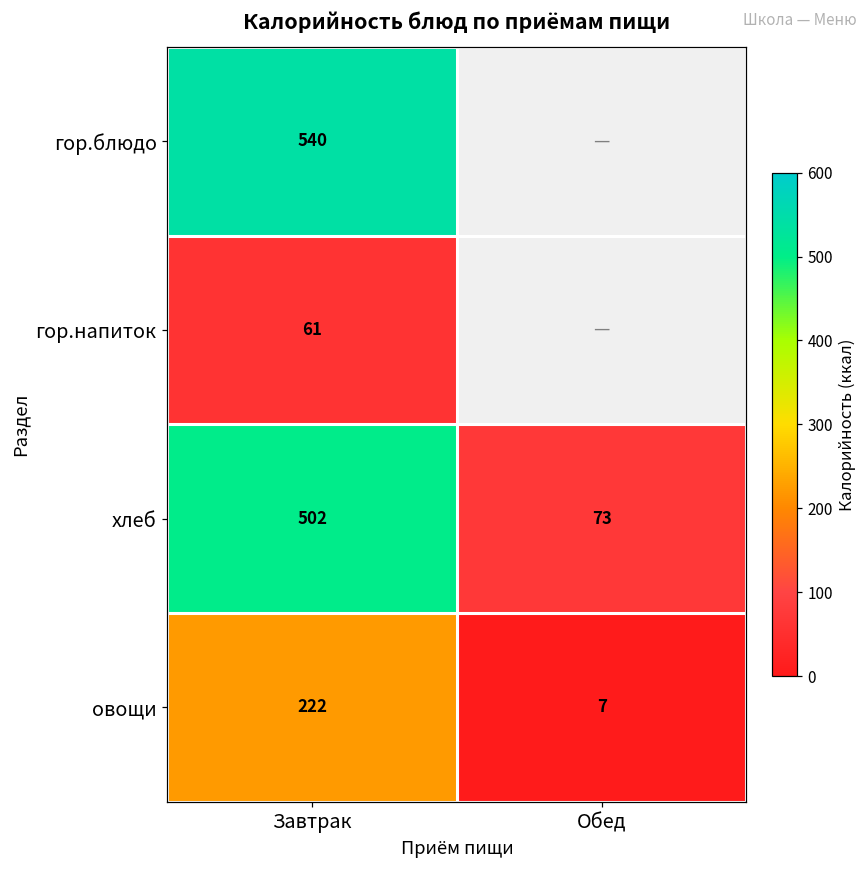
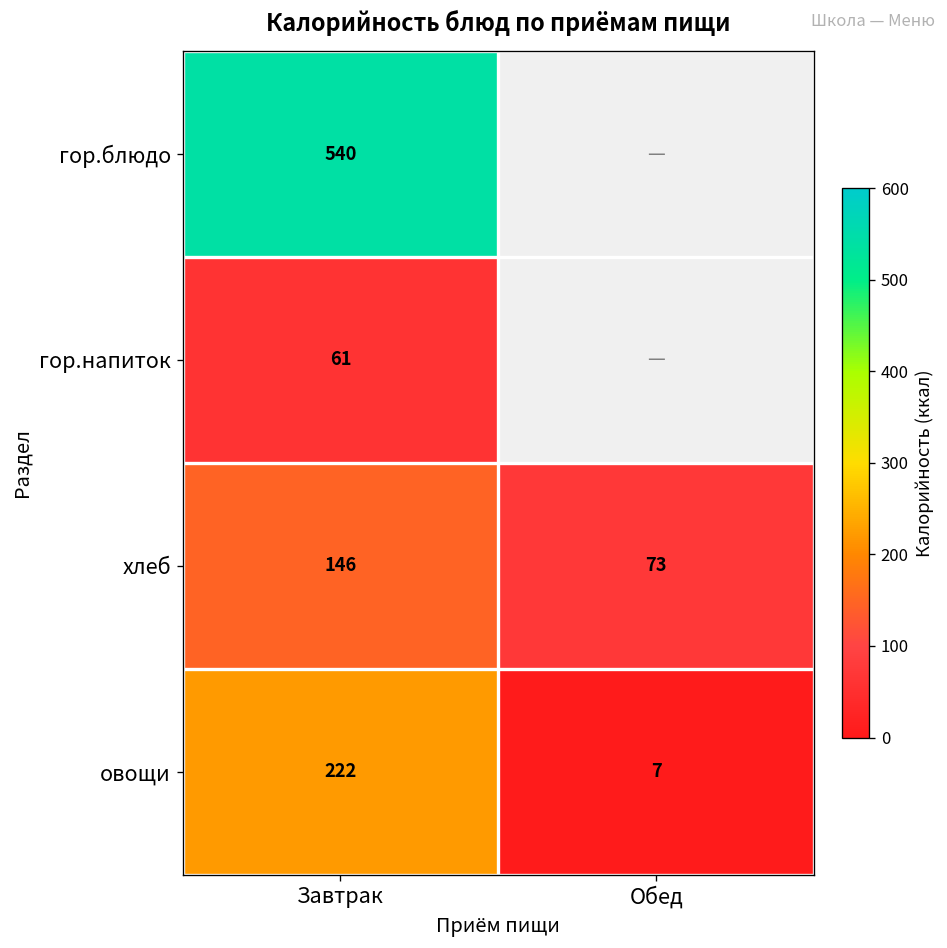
хлеб, Завтрак: 502 -> 146
